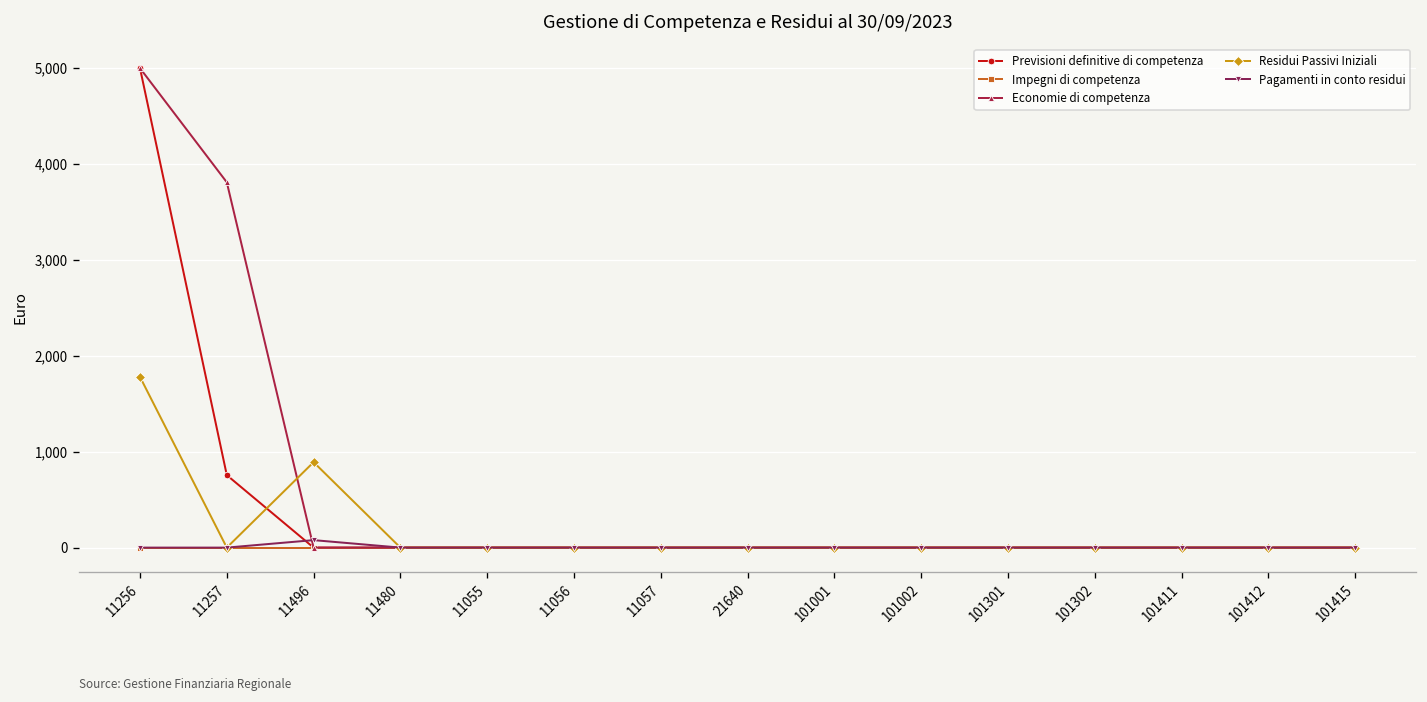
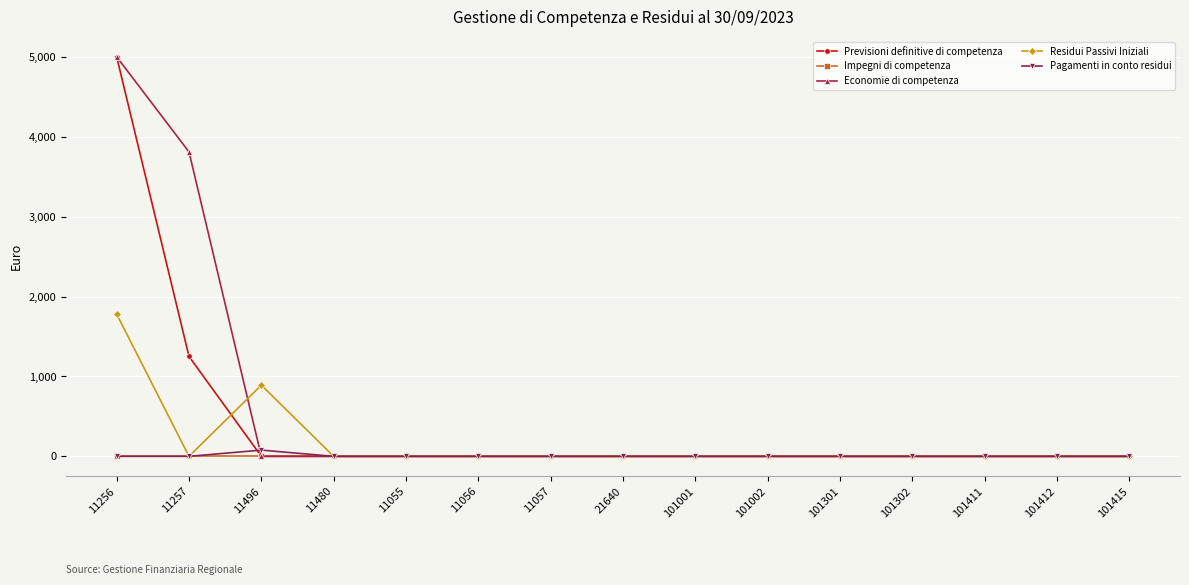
Previsioni definitive di competenza, 11257: 800 -> 1,300
